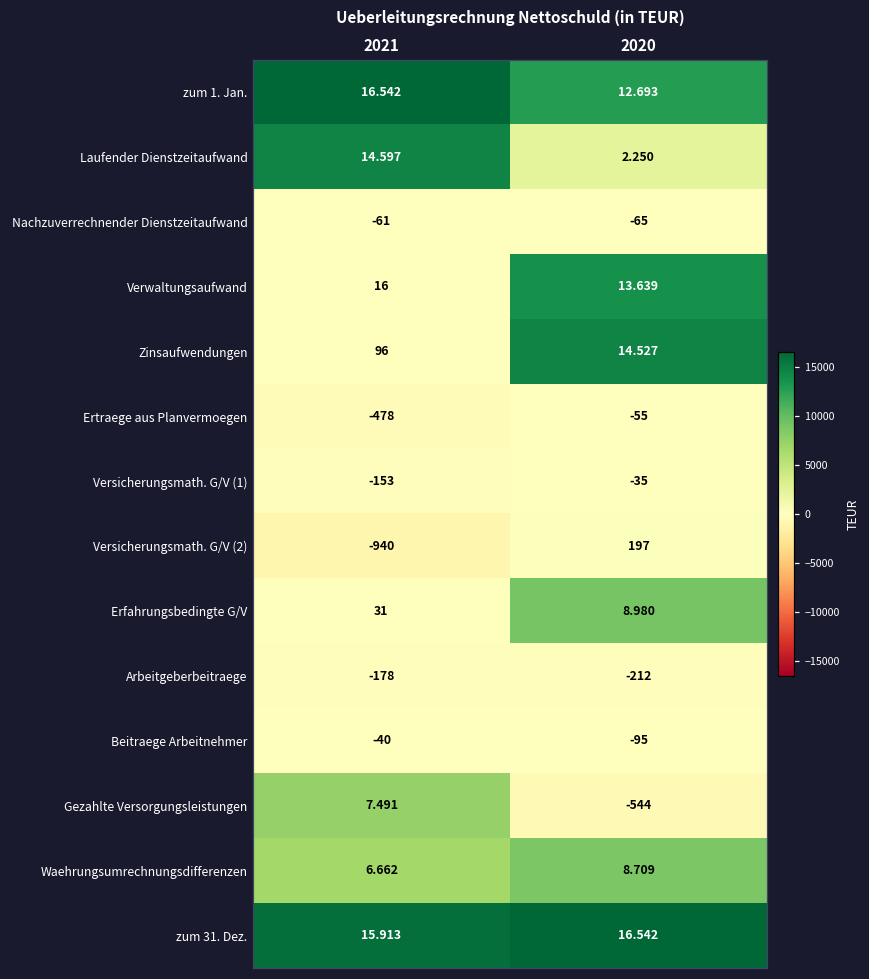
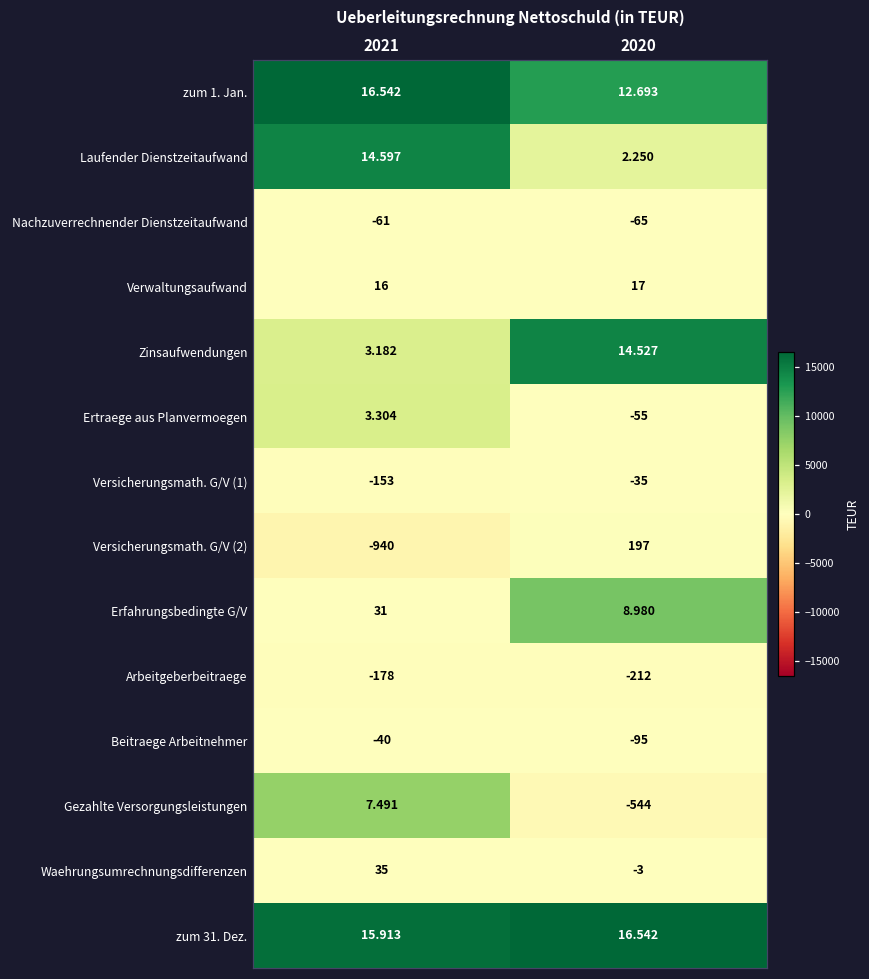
Verwaltungsaufwand, 2020: 13.639 -> 17
Zinsaufwendungen, 2021: 96 -> 3.182
Ertraege aus Planvermoegen, 2021: -478 -> 3.304
Waehrungsumrechnungsdifferenzen, 2021: 6.662 -> 35
Waehrungsumrechnungsdifferenzen, 2020: 8.709 -> -3
